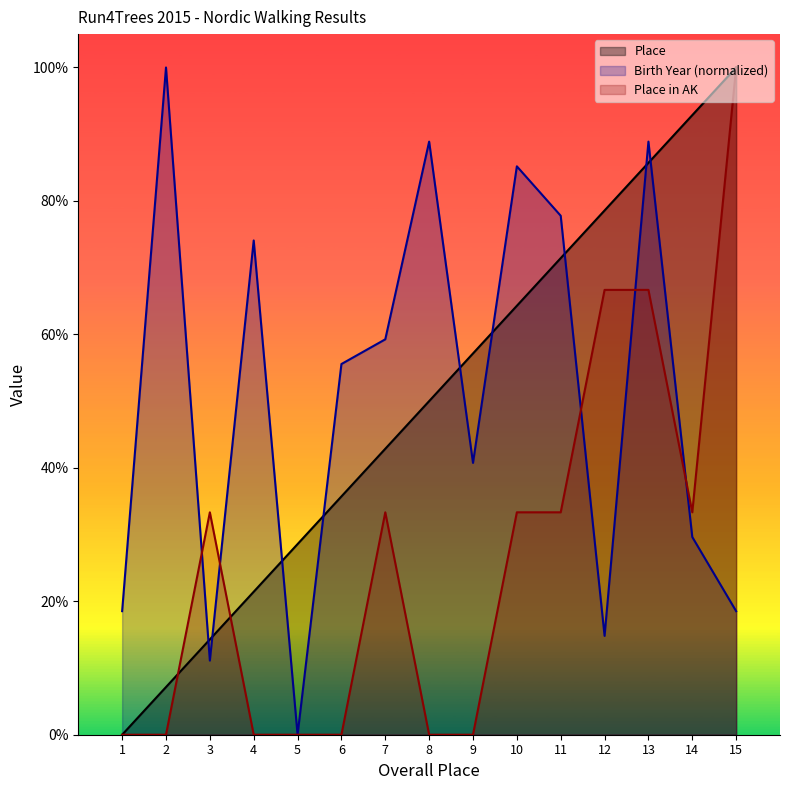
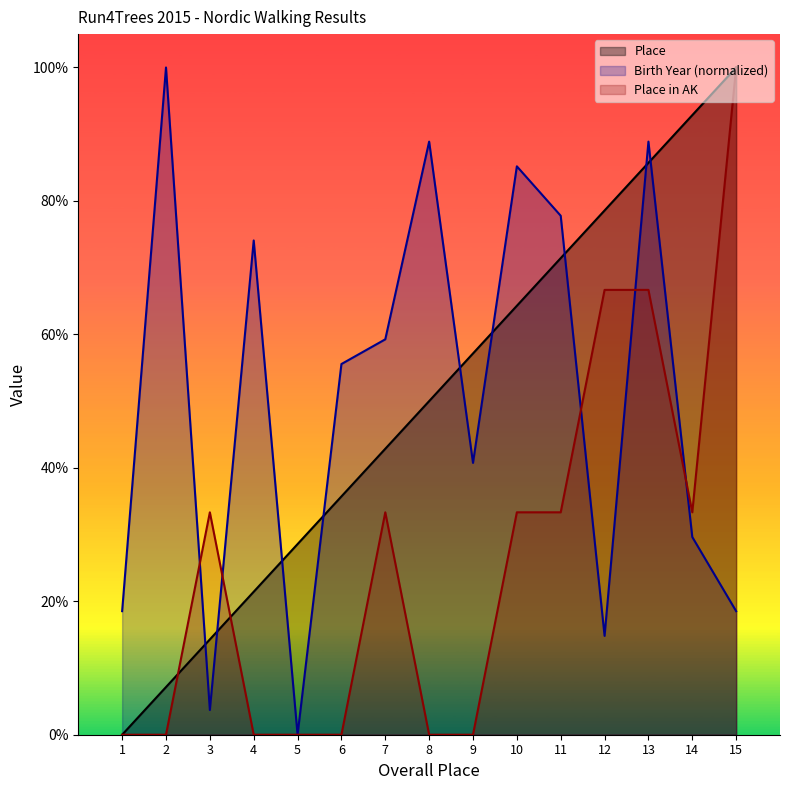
Birth Year (normalized), 3: 11% -> 4%
